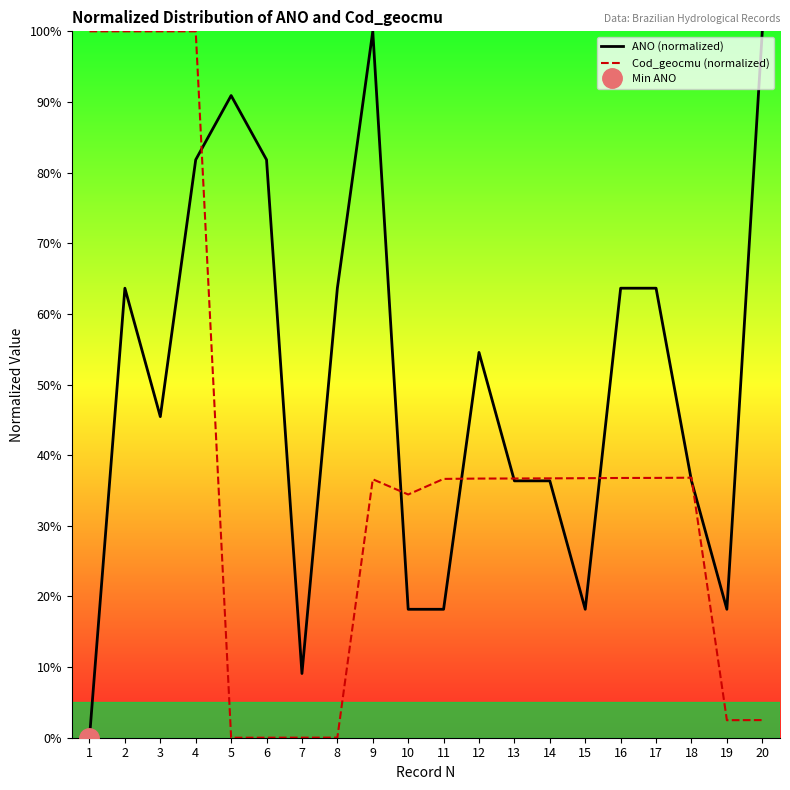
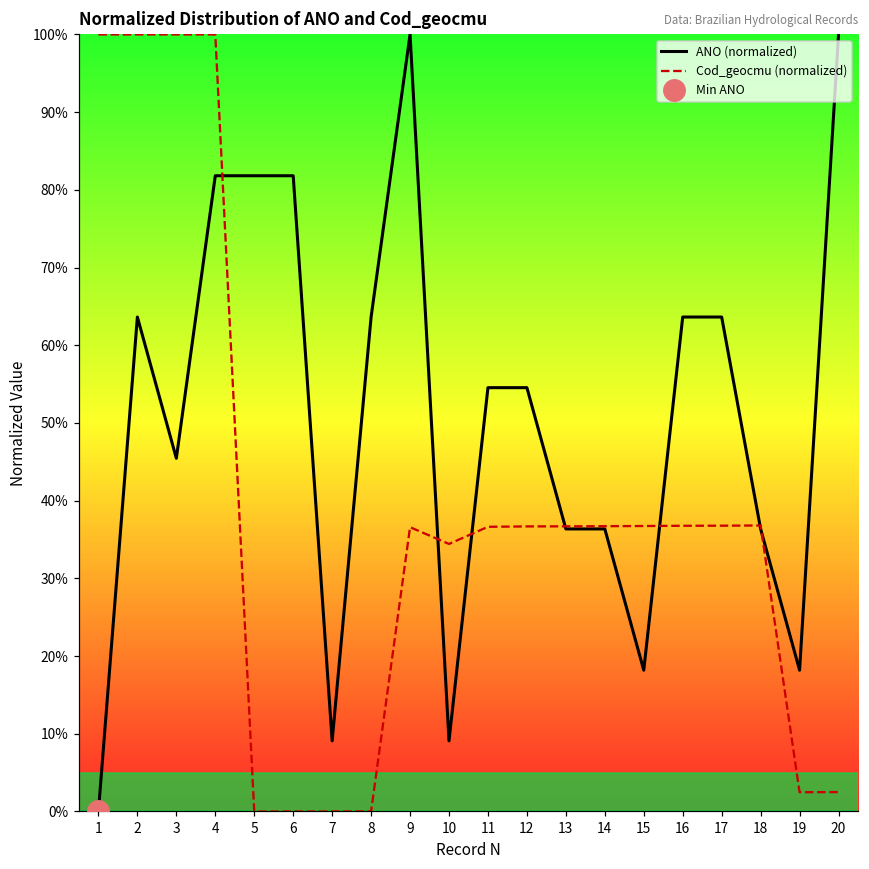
ANO (normalized), 5: 91% -> 82%
ANO (normalized), 10: 18% -> 9%
ANO (normalized), 11: 18% -> 55%
